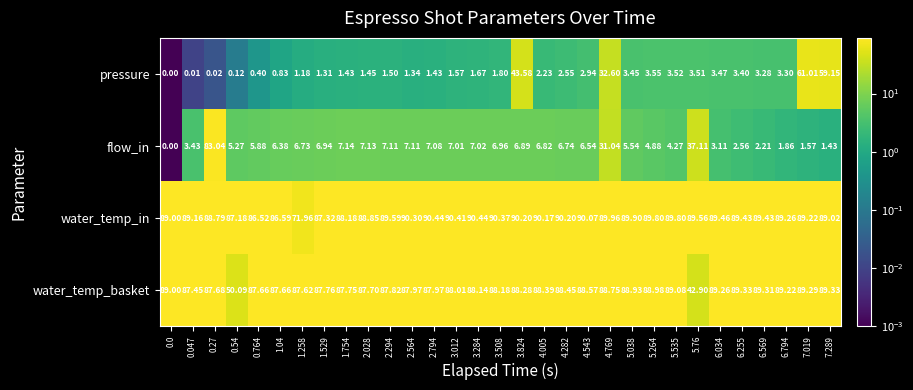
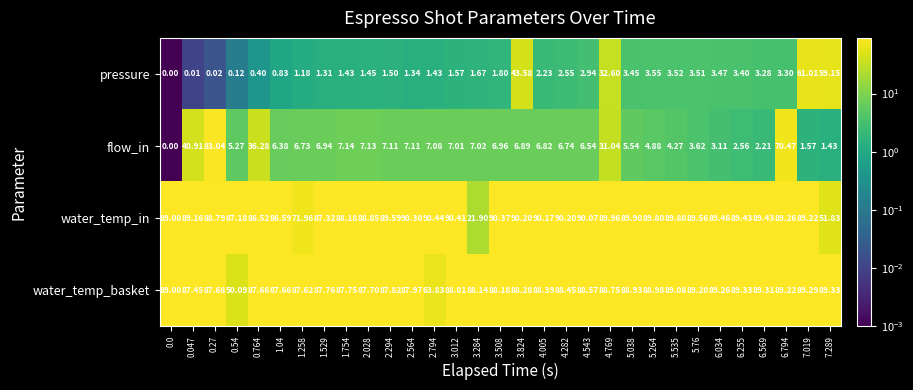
flow_in, 0.047: 3.43 -> 40.91
flow_in, 0.764: 5.88 -> 36.28
flow_in, 5.76: 37.11 -> 3.62
flow_in, 6.794: 1.86 -> 70.47
water_temp_in, 3.284: 90.44 -> 21.90
water_temp_in, 7.289: 89.02 -> 51.83
water_temp_basket, 2.794: 87.97 -> 63.83
water_temp_basket, 5.76: 42.90 -> 89.20
